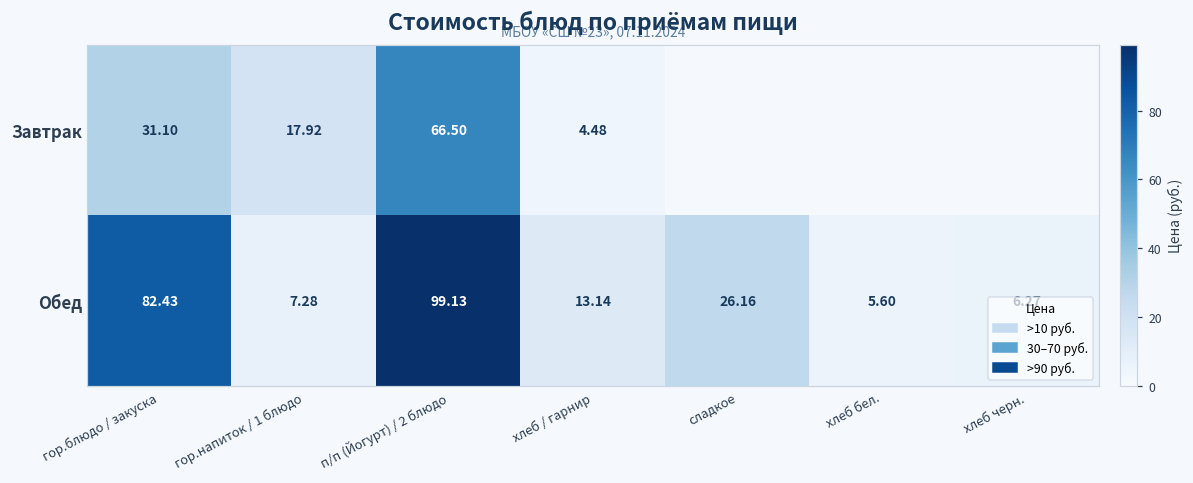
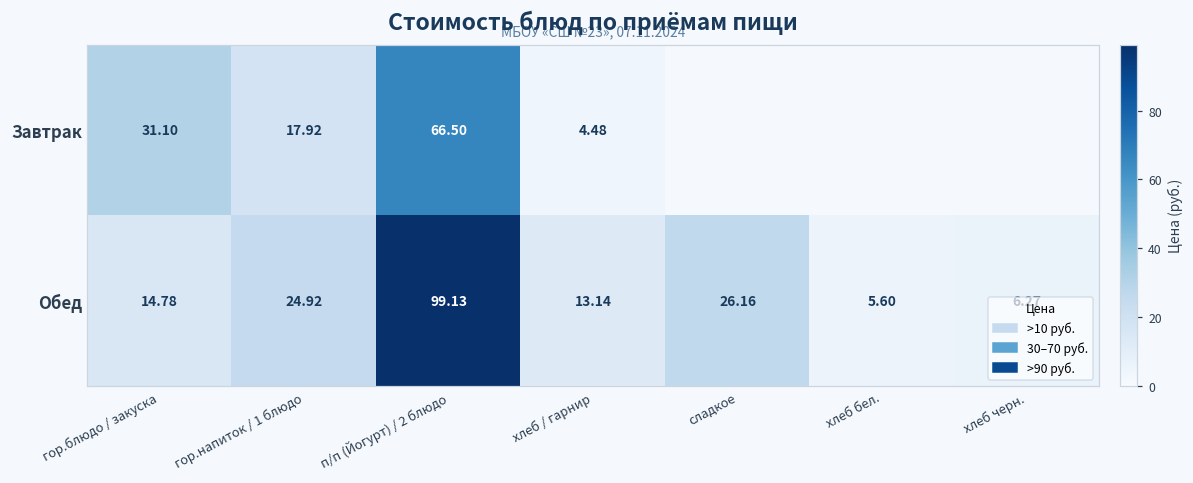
Обед, гор.блюдо / закуска: 82.43 -> 14.78
Обед, гор.напиток / 1 блюдо: 7.28 -> 24.92
